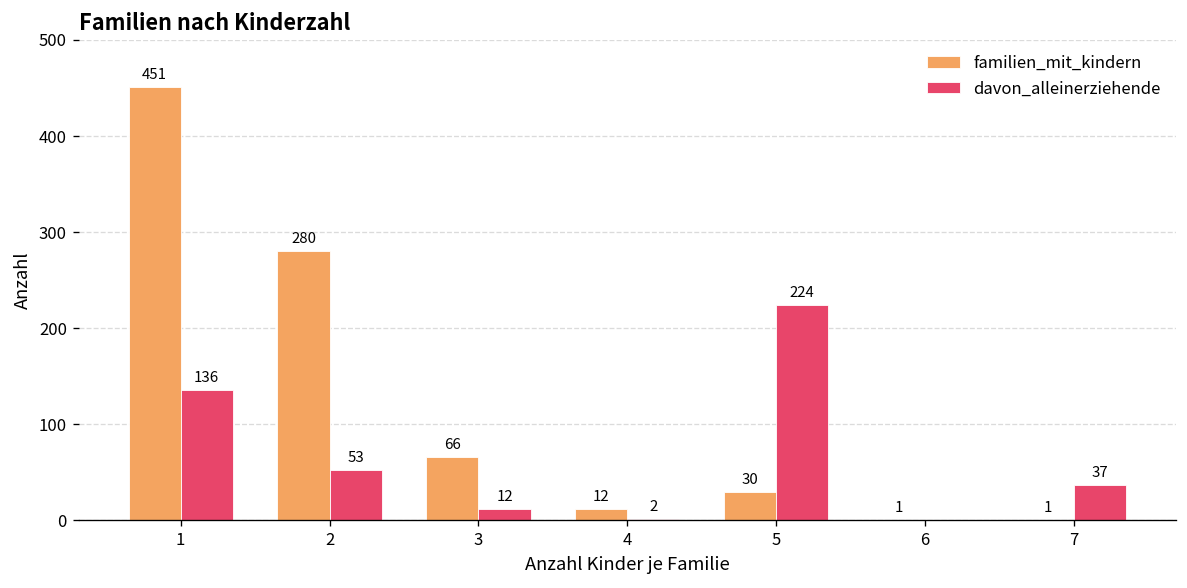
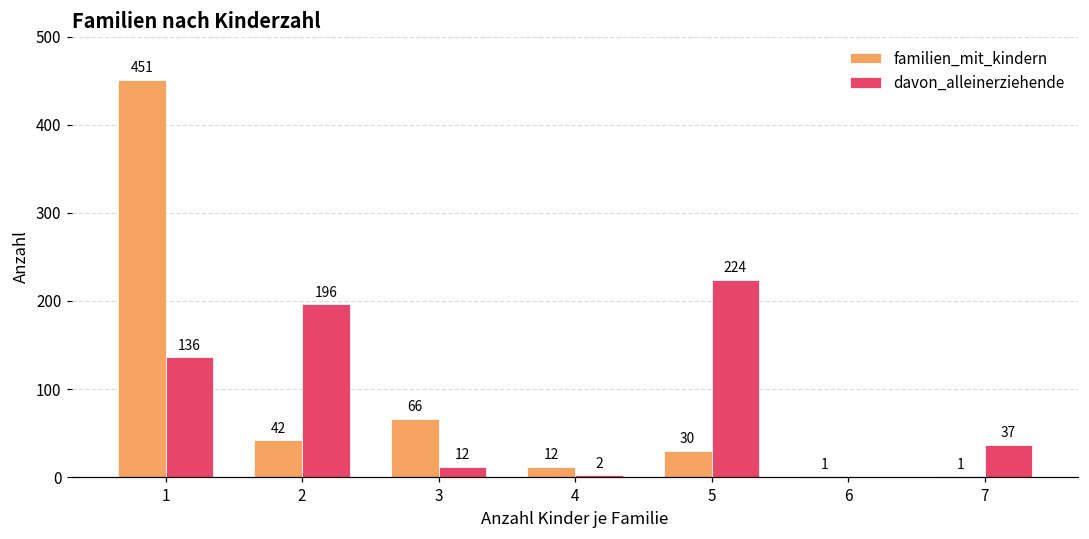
familien_mit_kindern, 2: 280 -> 42
davon_alleinerziehende, 2: 53 -> 196
